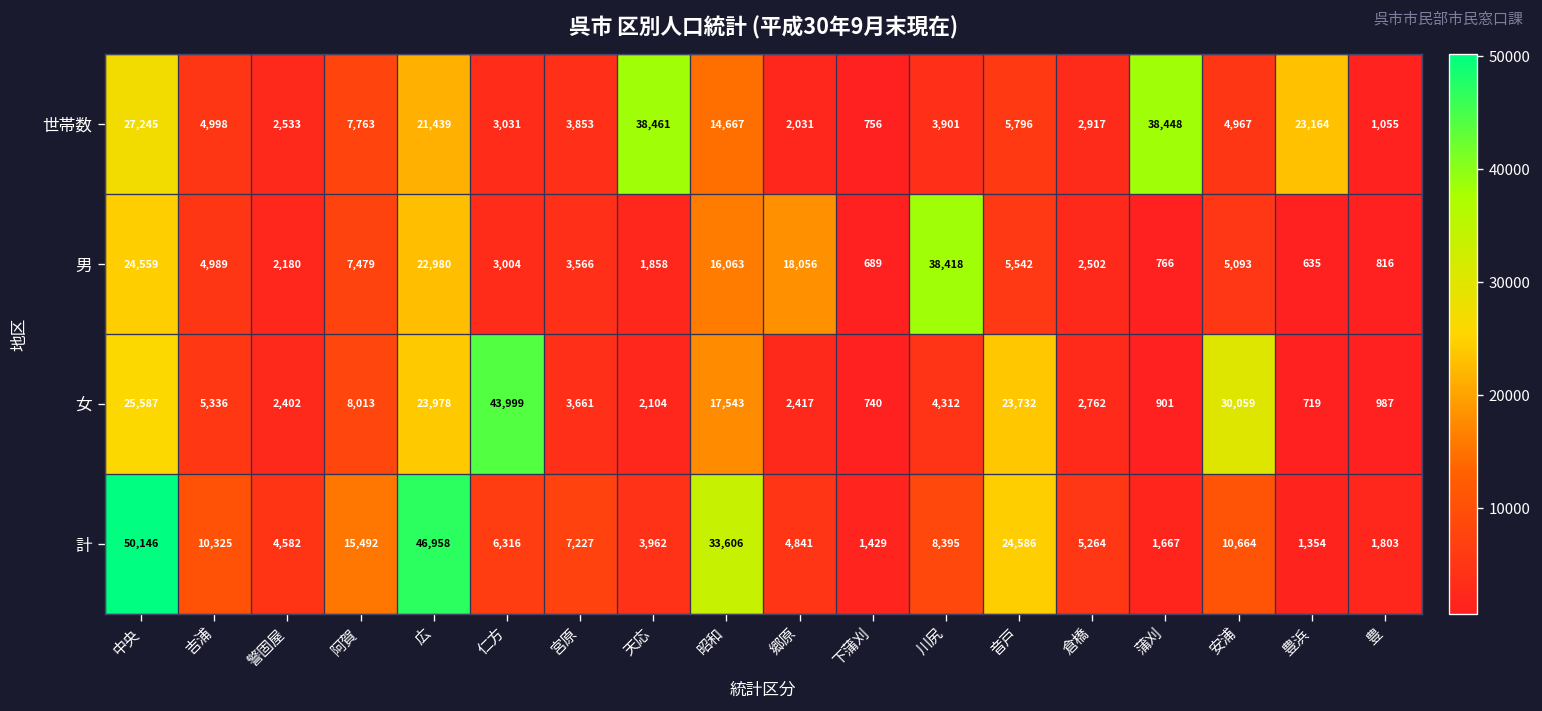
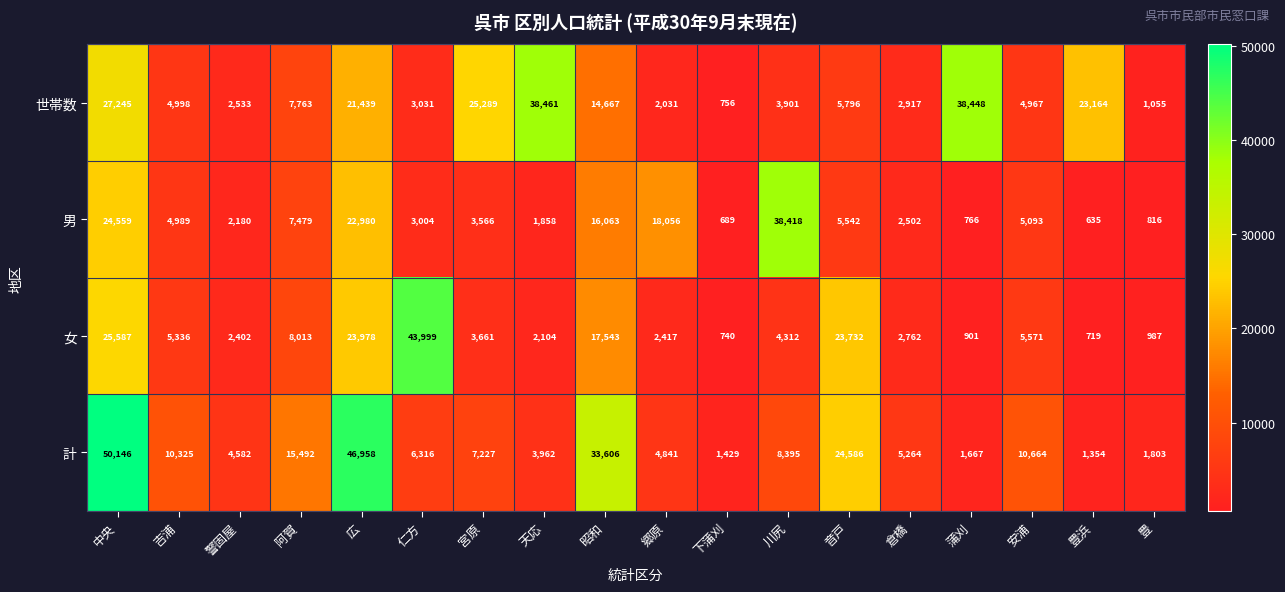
世帯数, 宮原: 3,853 -> 25,289
女, 安浦: 30,059 -> 5,571
